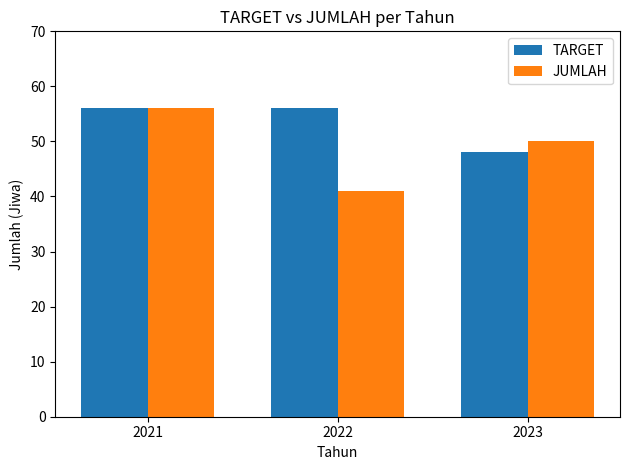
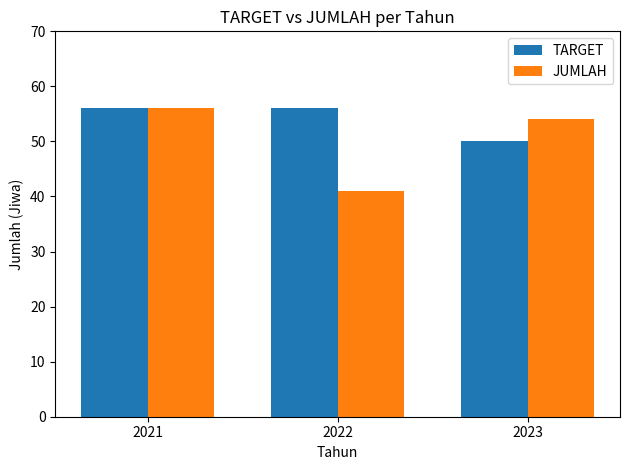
TARGET, 2023: 48 -> 50
JUMLAH, 2023: 50 -> 54
